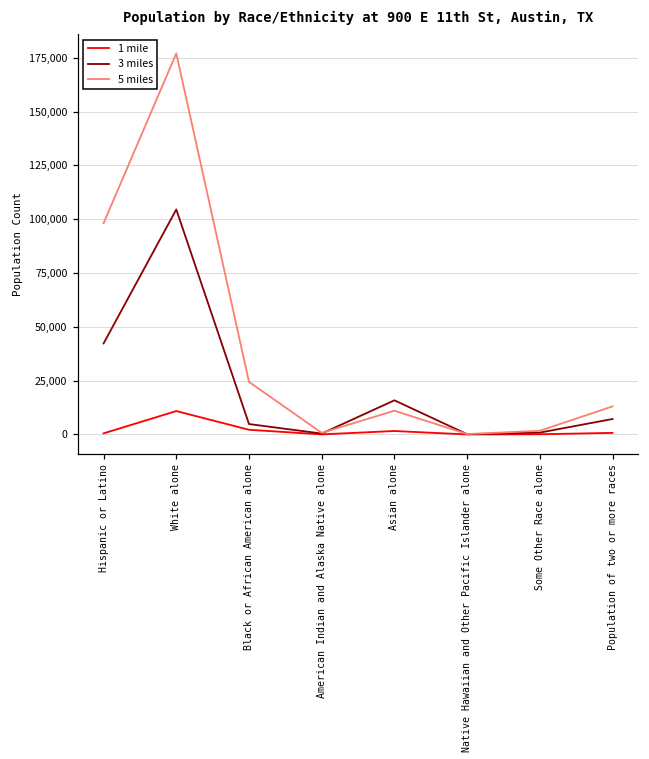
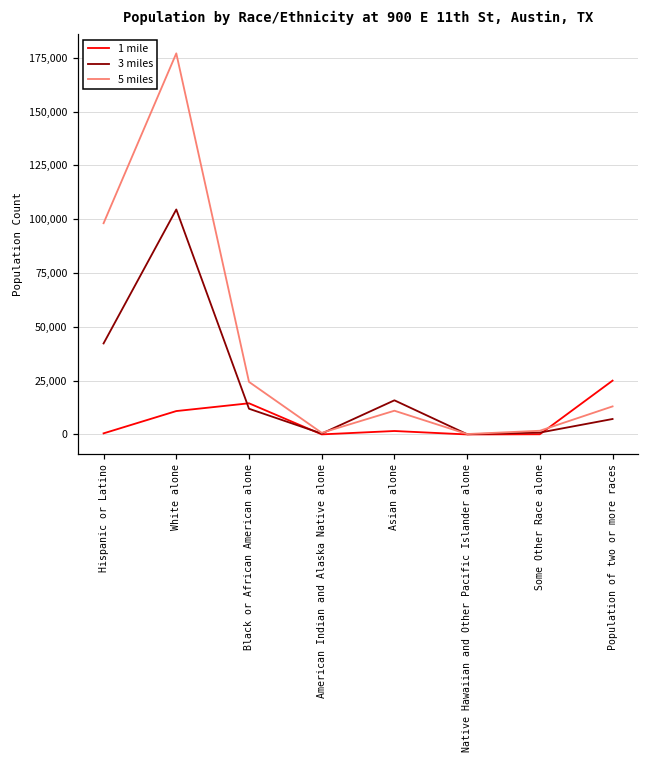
1 mile, Black or African American alone: 2,000 -> 14,000
3 miles, Black or African American alone: 5,000 -> 12,000
1 mile, Population of two or more races: 1,000 -> 25,000
